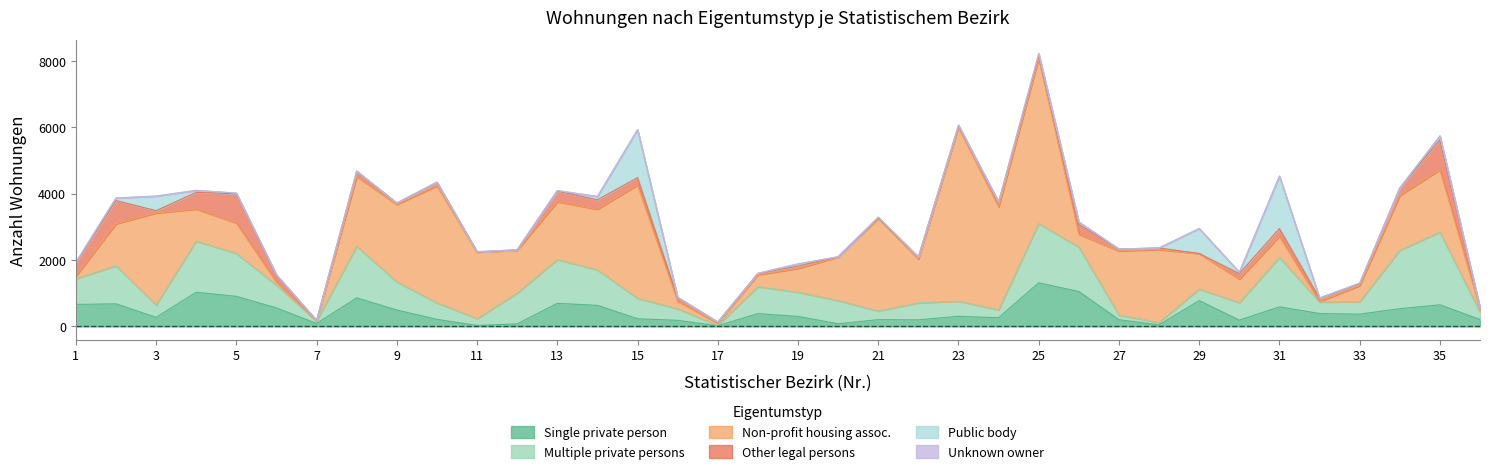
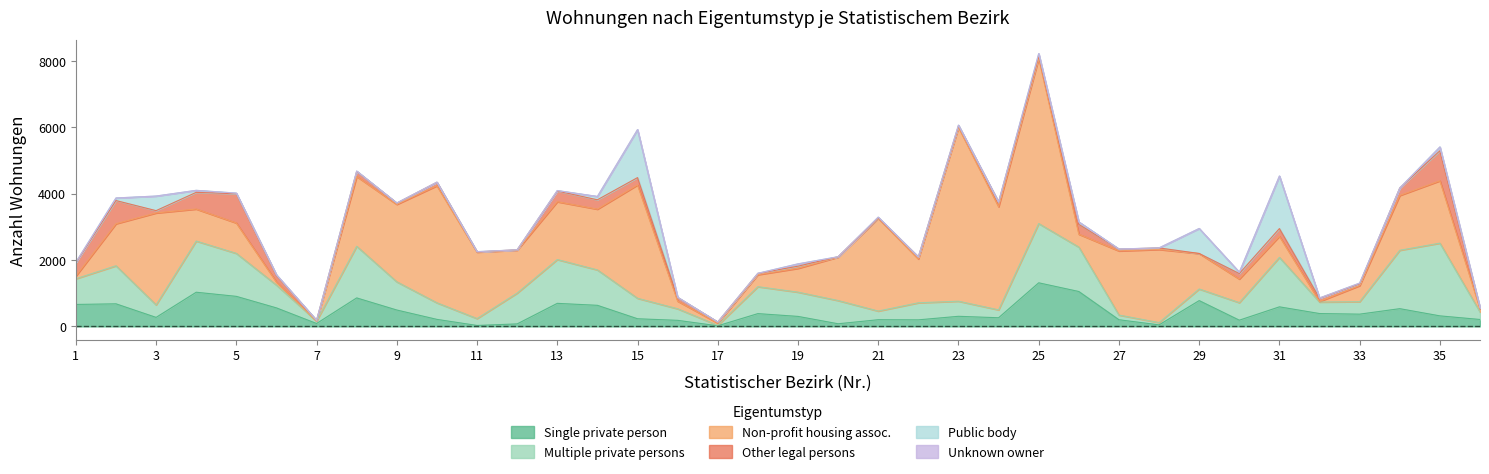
Single private person, 35: 600 -> 300
